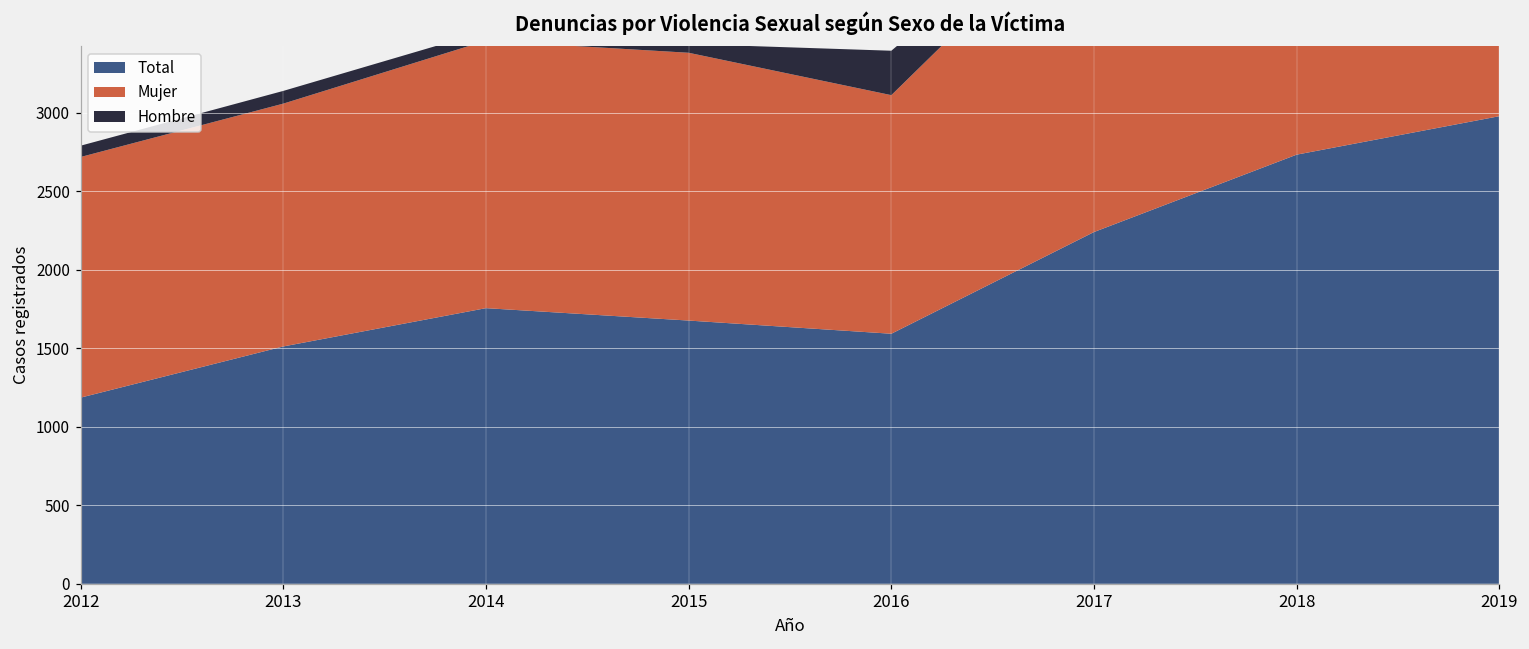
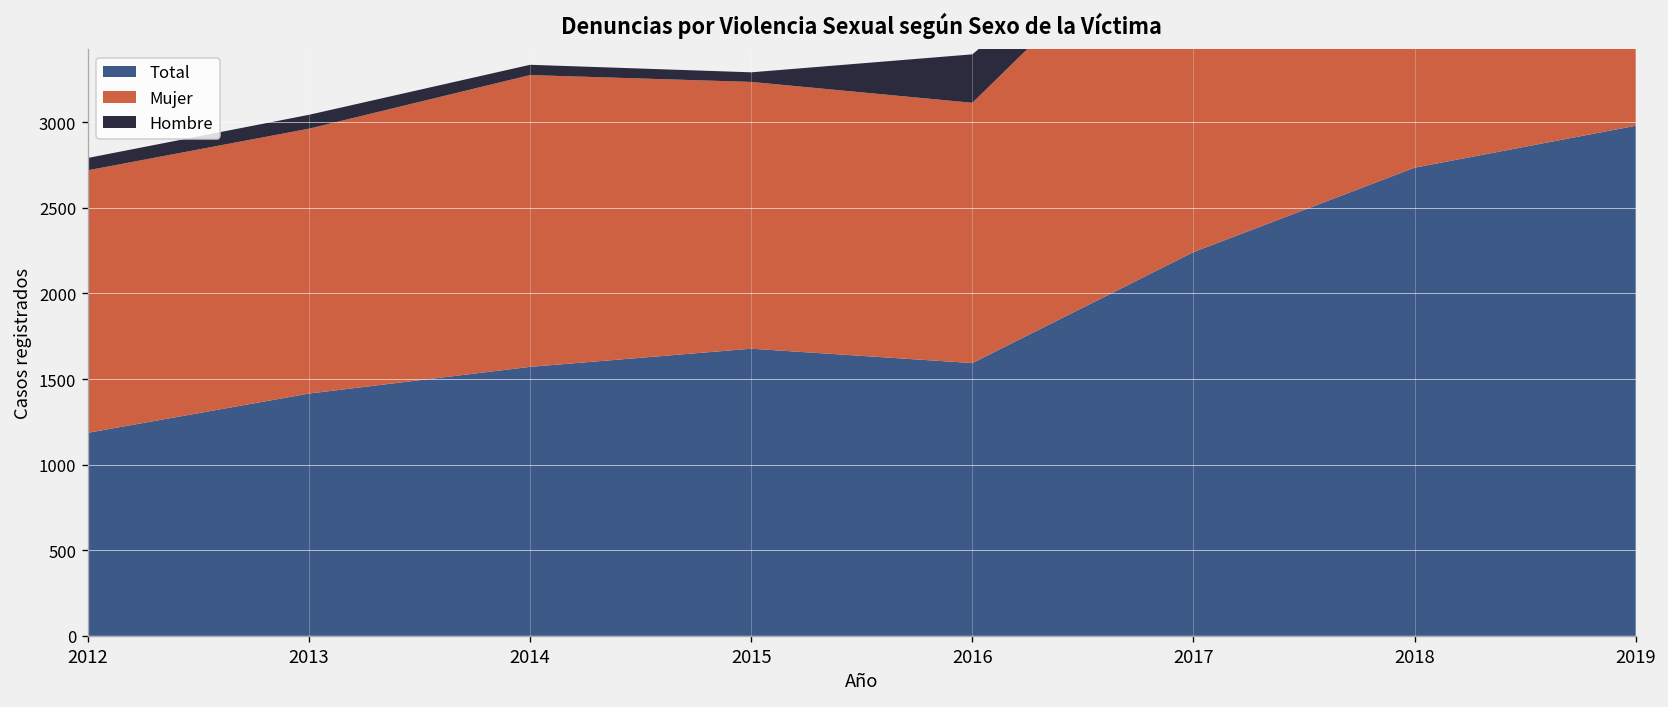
Total, 2013: 1510 -> 1420
Total, 2014: 1760 -> 1570
Mujer, 2015: 1710 -> 1560
